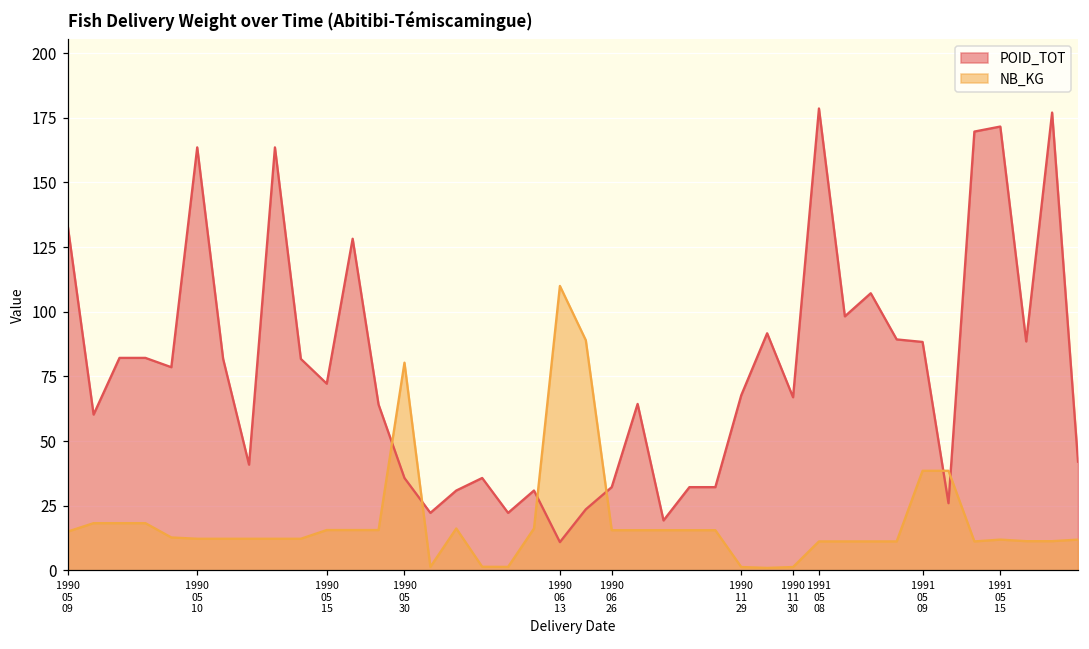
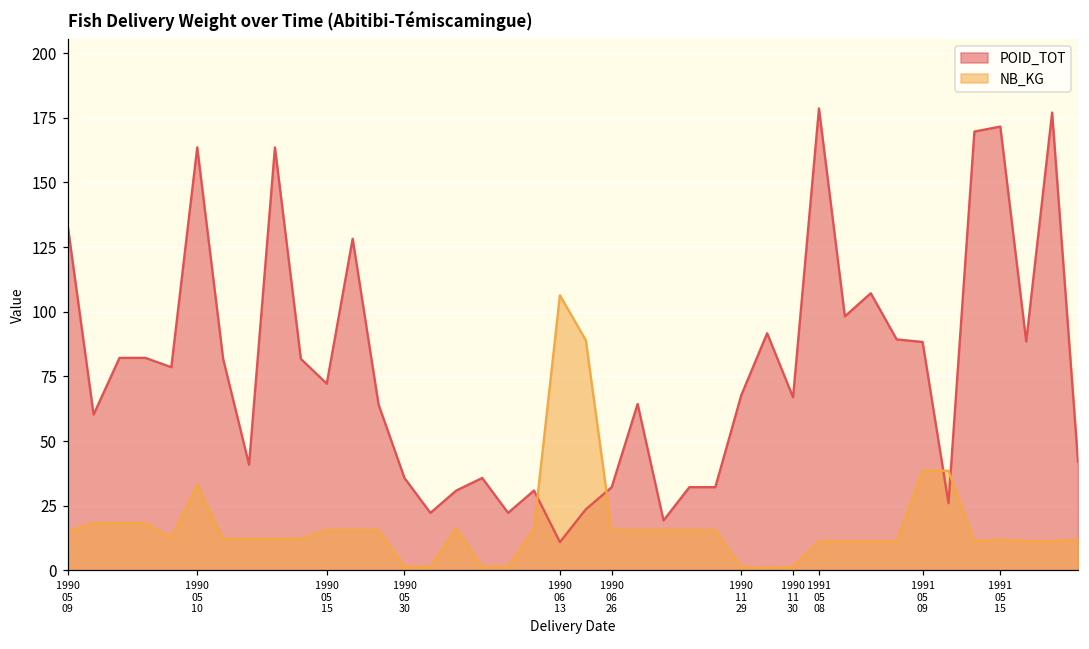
NB_KG, 1990 05 10: 12 -> 33
NB_KG, 1990 05 30: 80 -> 1
NB_KG, 1990 06 13: 110 -> 106
